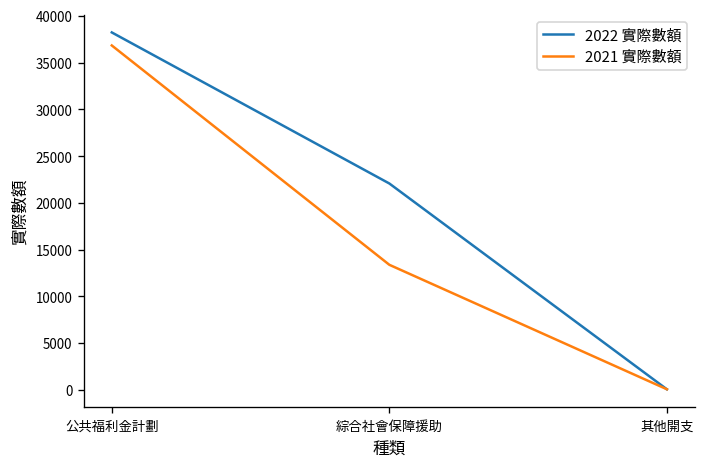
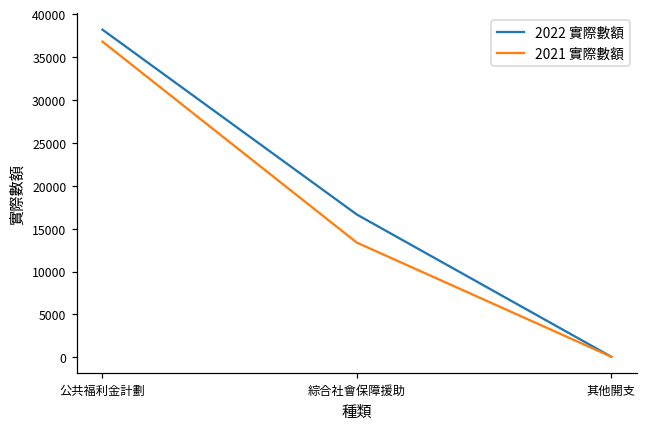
2022 實際數額, 綜合社會保障援助: 22000 -> 17000
